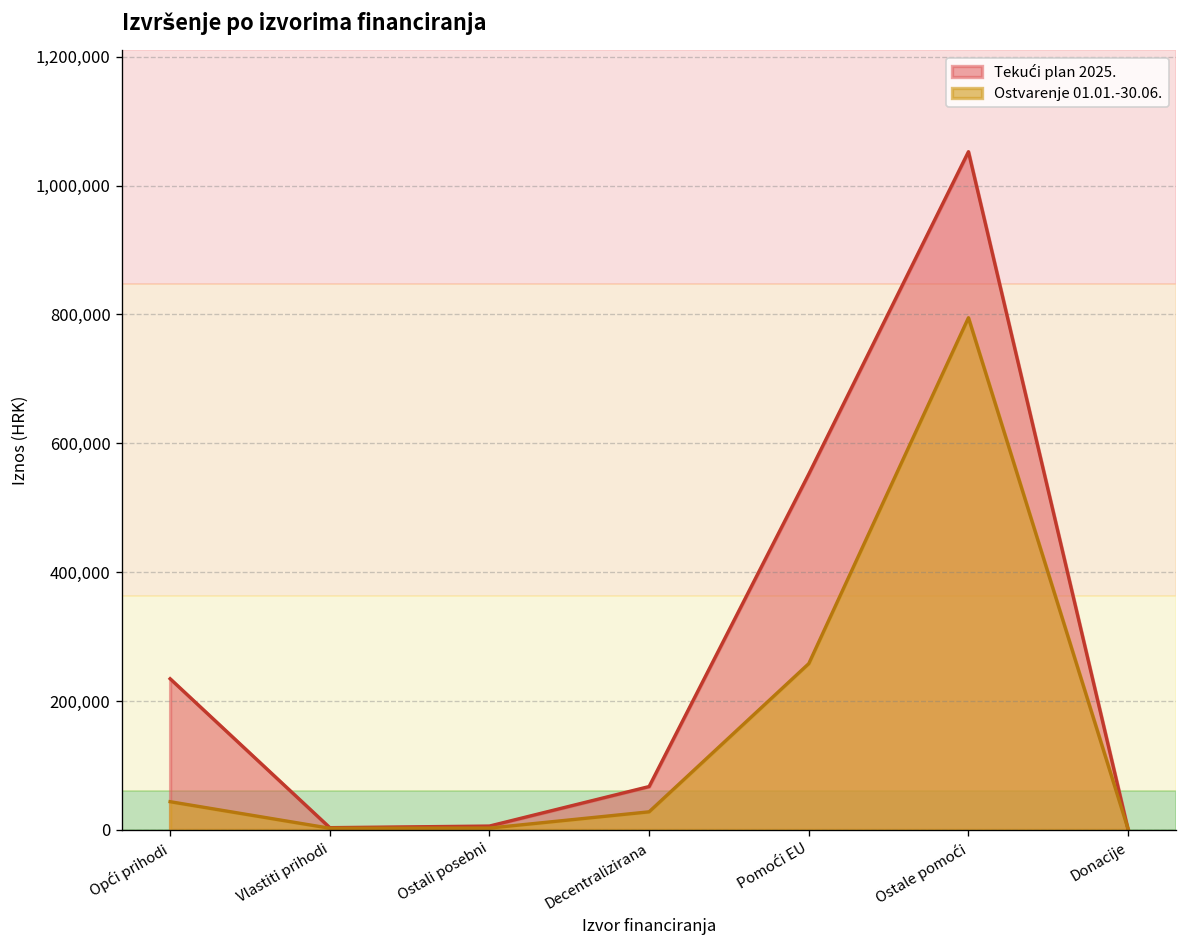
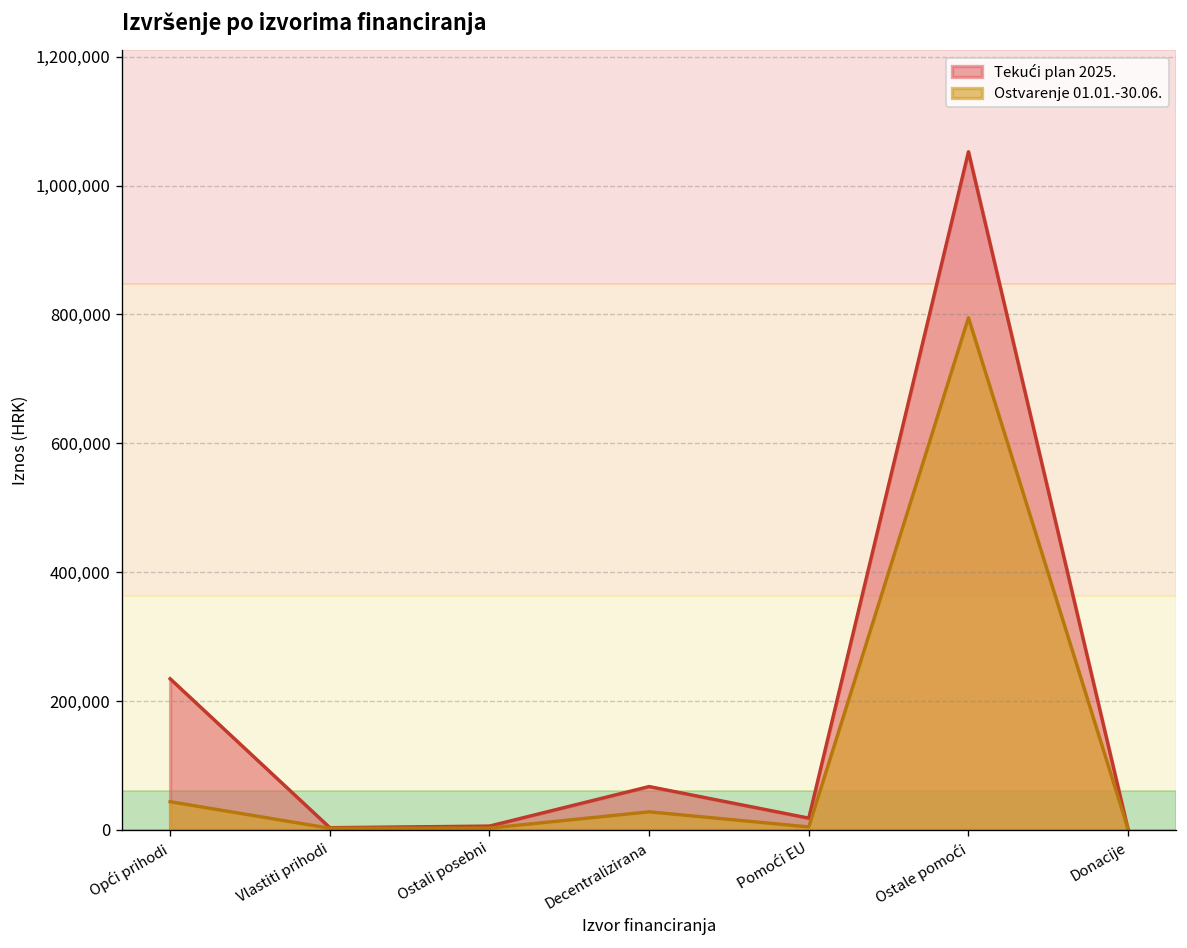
Tekući plan 2025., Pomoći EU: 550,000 -> 20,000
Ostvarenje 01.01.-30.06., Pomoći EU: 260,000 -> 0
